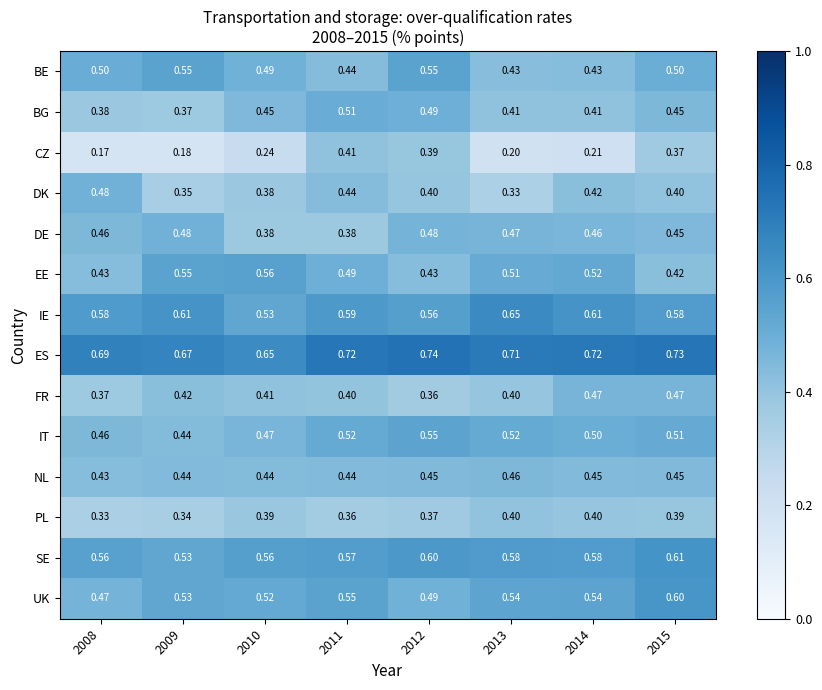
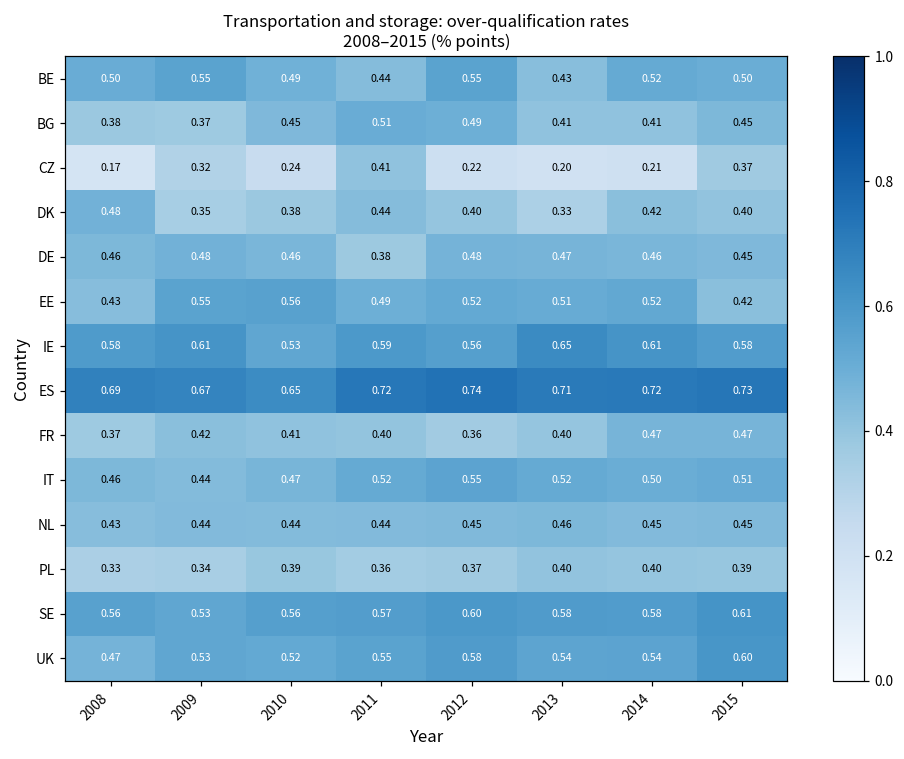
BE, 2014: 0.43 -> 0.52
CZ, 2009: 0.18 -> 0.32
CZ, 2012: 0.39 -> 0.22
DE, 2010: 0.38 -> 0.46
EE, 2012: 0.43 -> 0.52
UK, 2012: 0.49 -> 0.58
